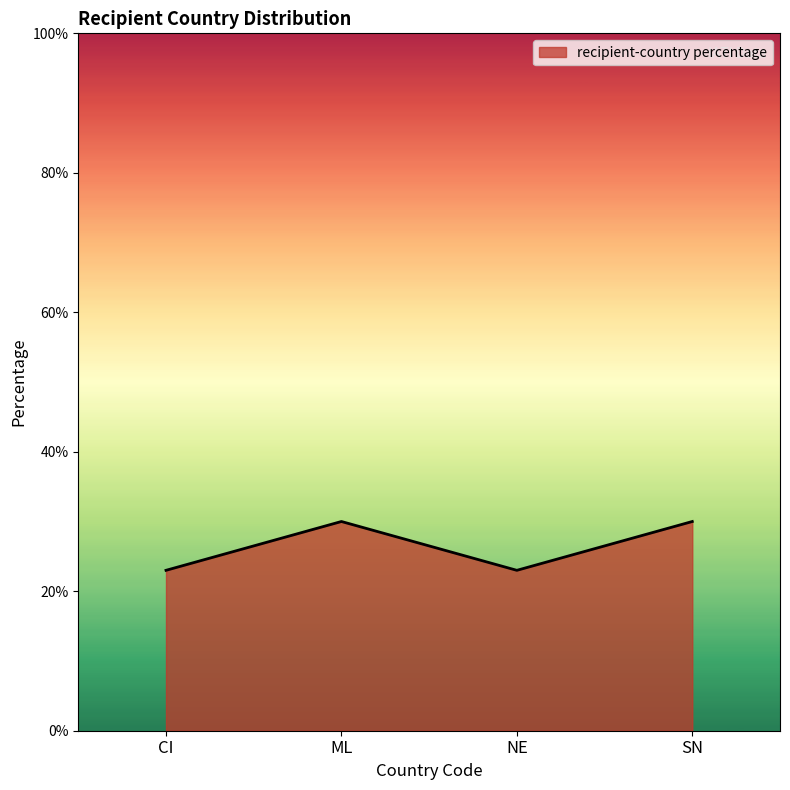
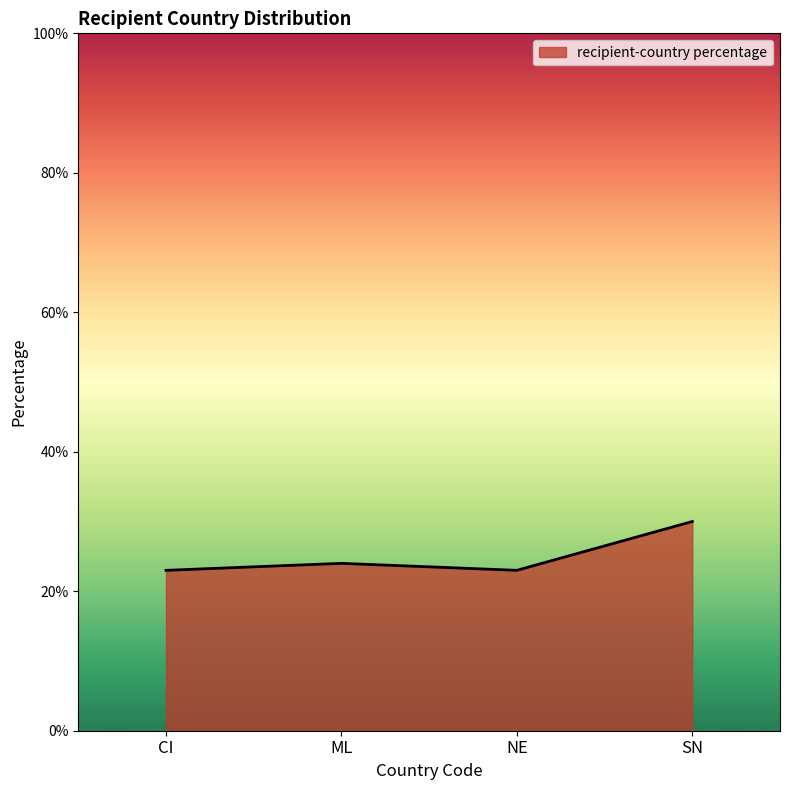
ML: 30% -> 24%
